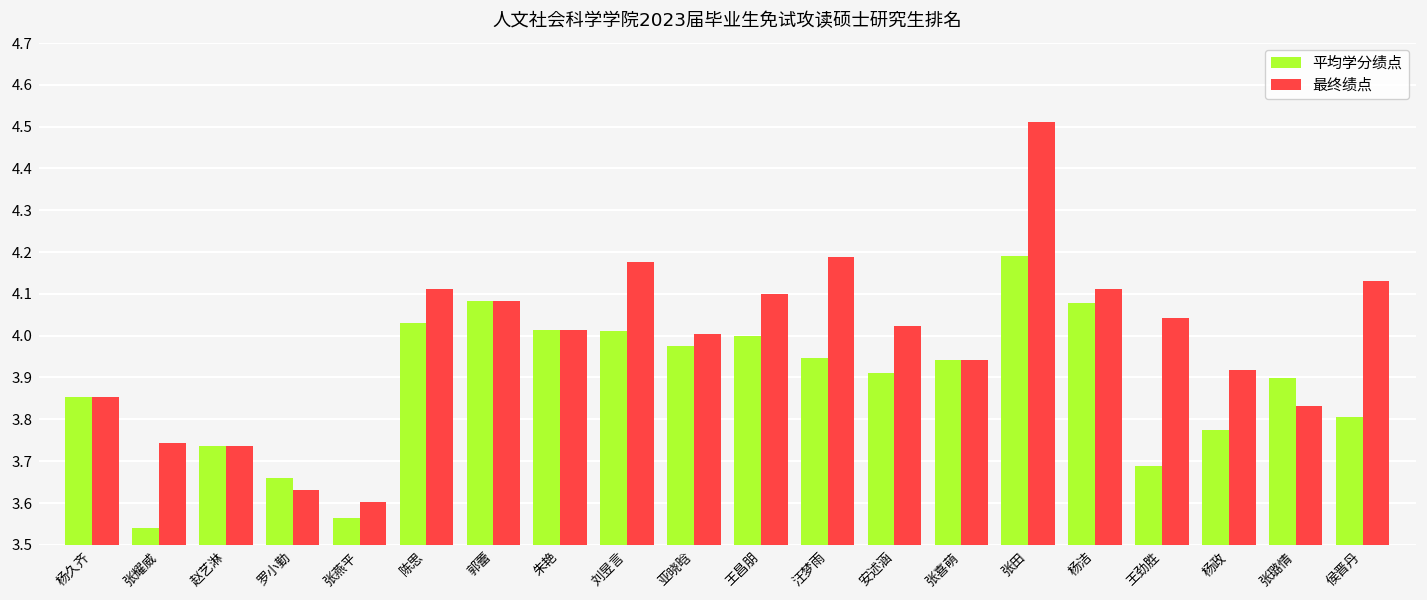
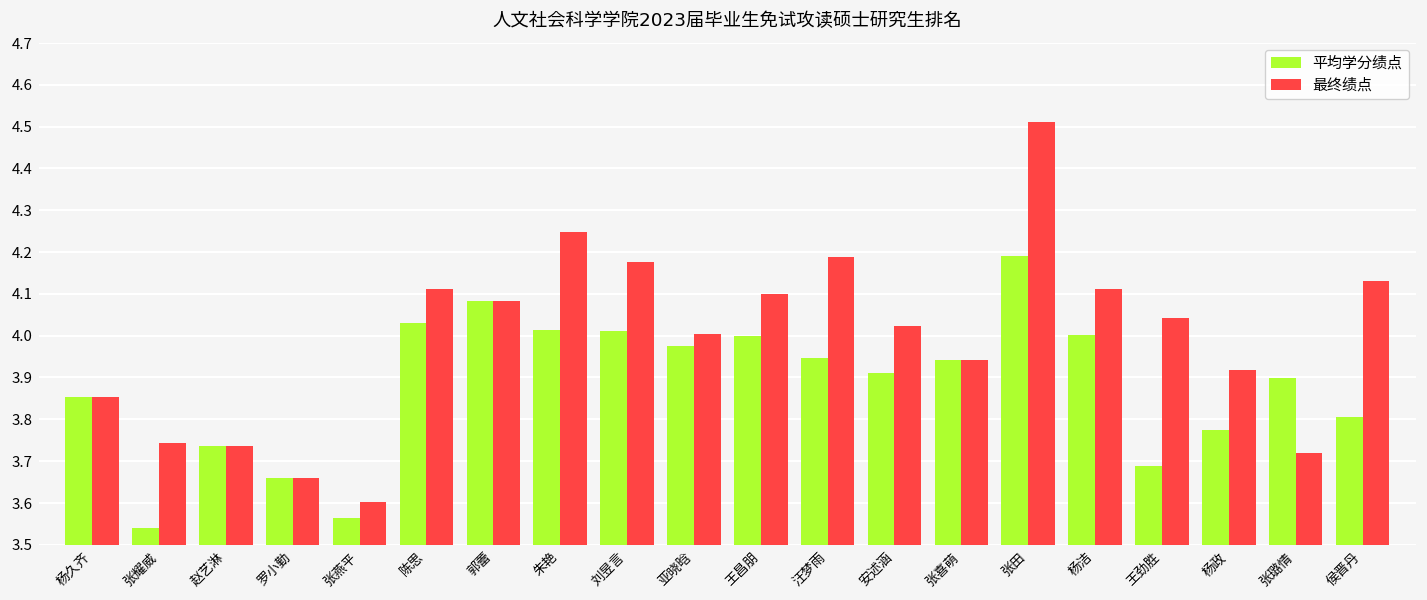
最终绩点, 罗小勤: 3.63 -> 3.66
最终绩点, 朱艳: 4.01 -> 4.25
平均学分绩点, 杨洁: 4.08 -> 4.00
最终绩点, 张璐情: 3.83 -> 3.72
